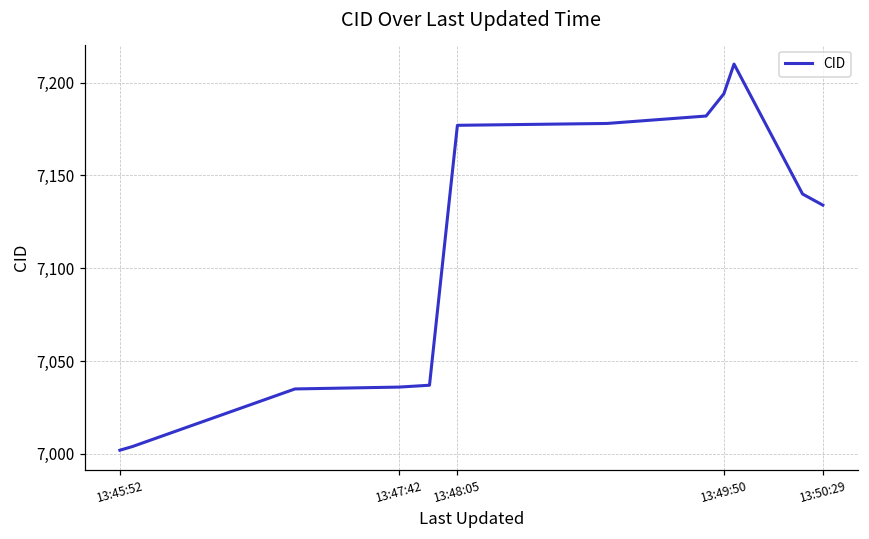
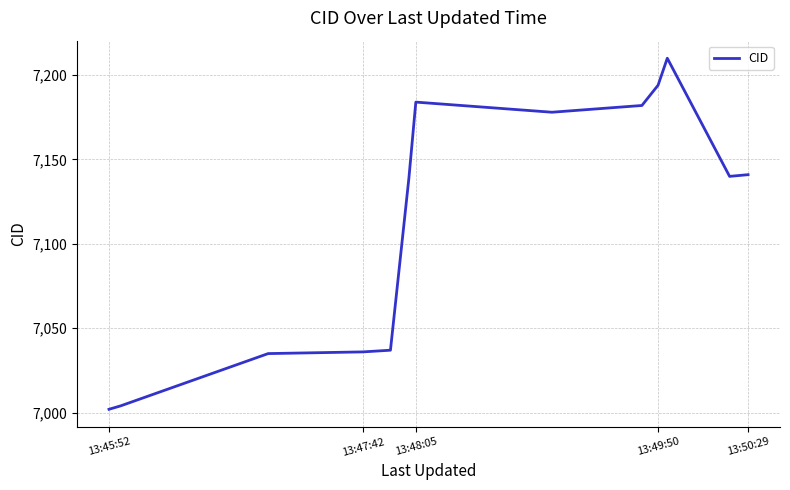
13:48:05: 7,177 -> 7,184
13:50:29: 7,134 -> 7,141
